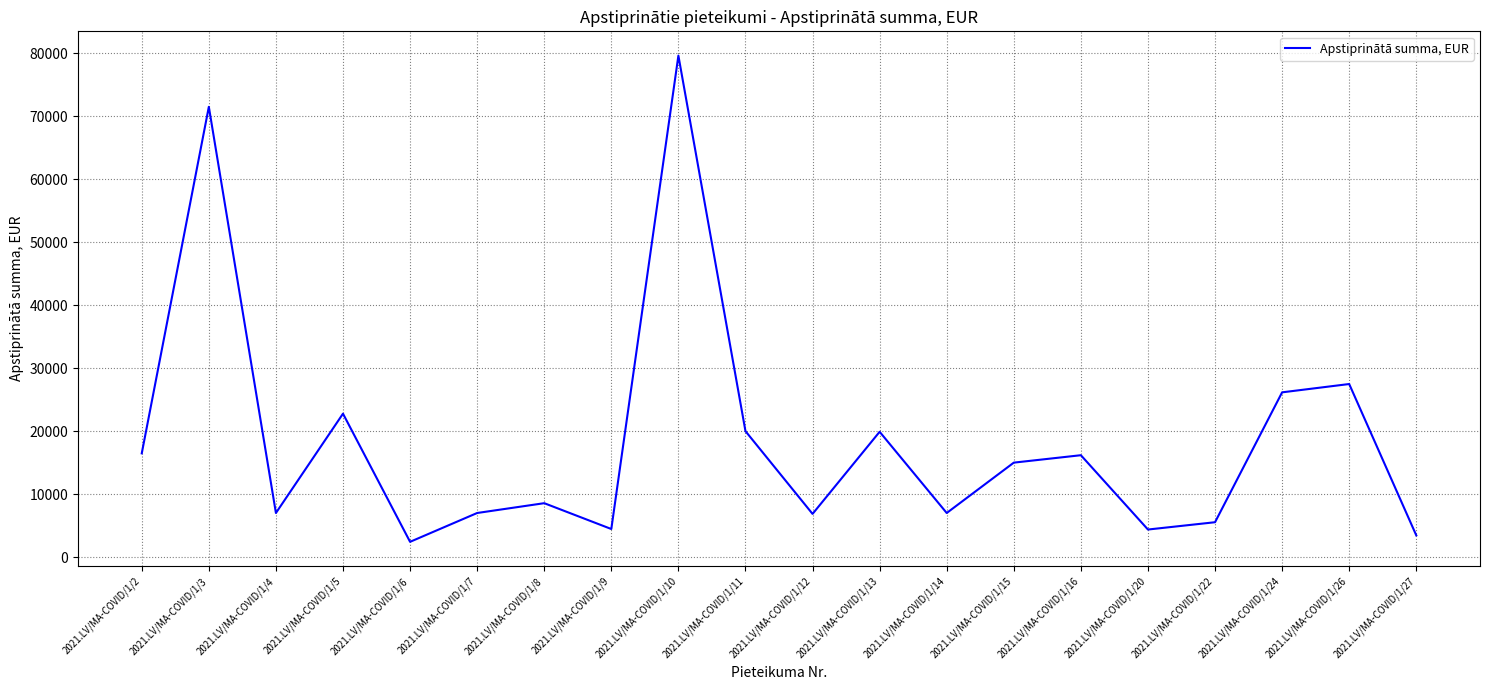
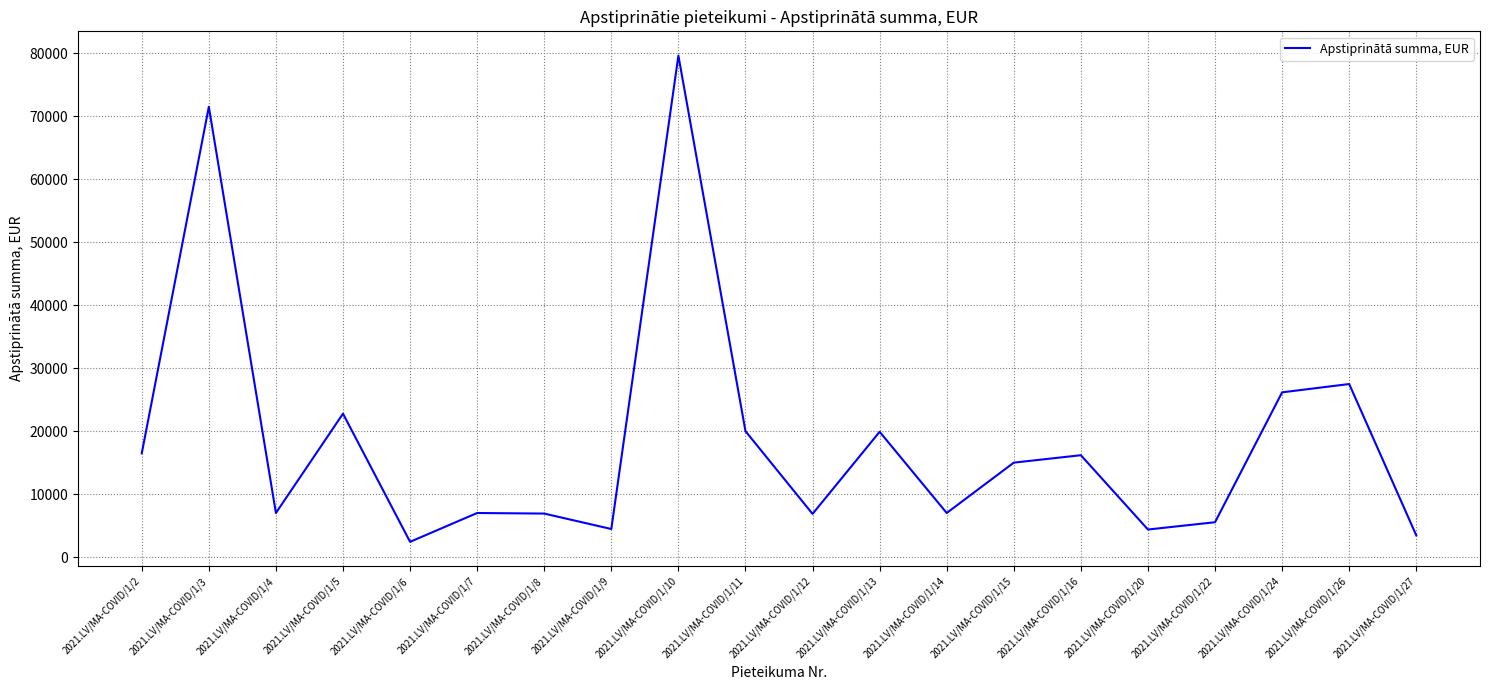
2021.LV/MA-COVID/1/8: 9000 -> 7000
